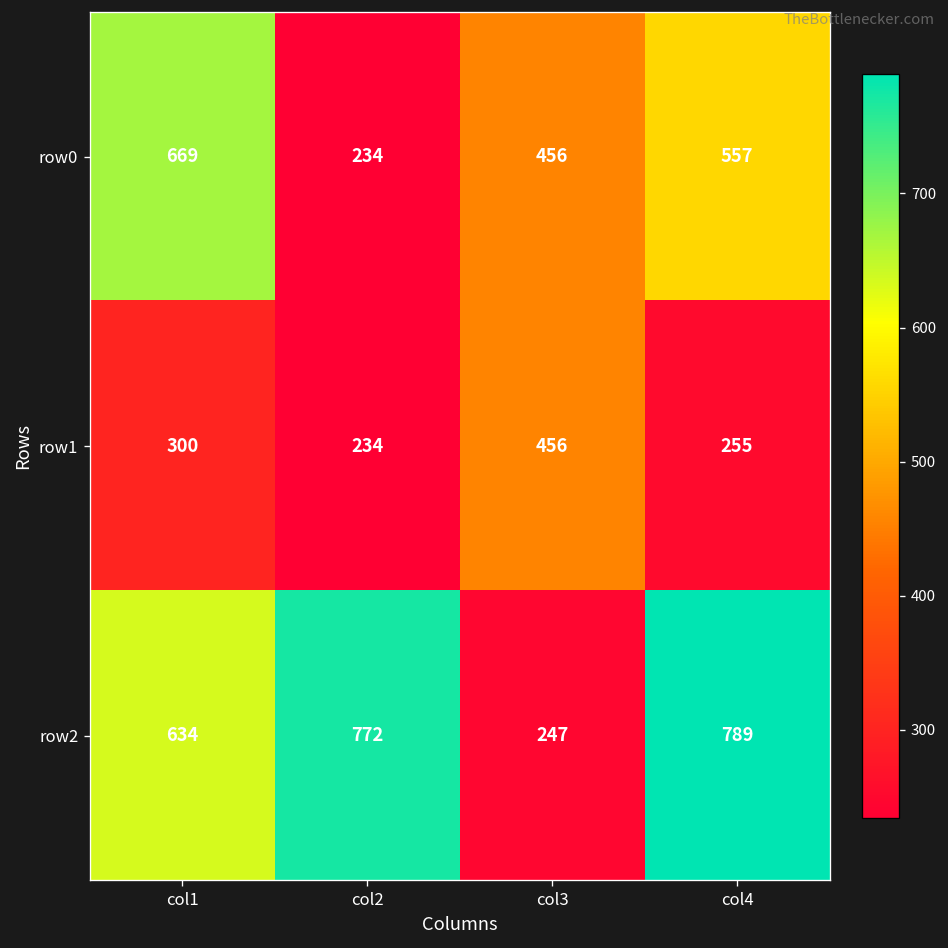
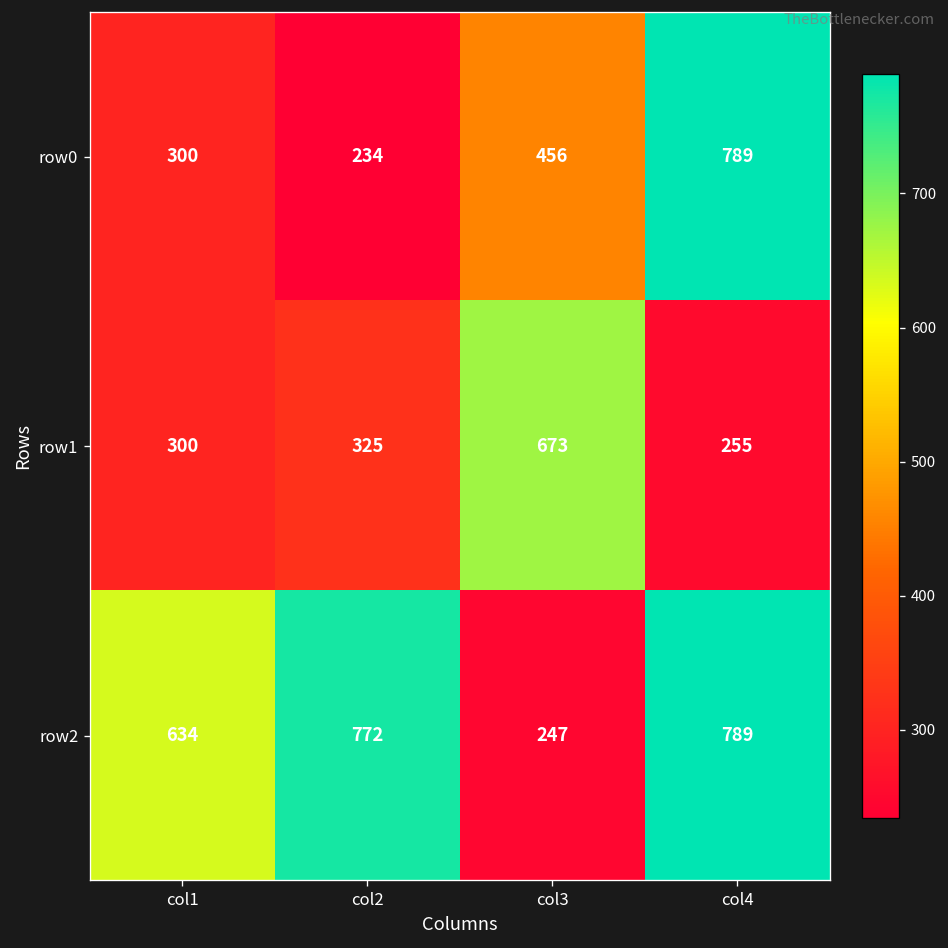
row0, col1: 669 -> 300
row0, col4: 557 -> 789
row1, col2: 234 -> 325
row1, col3: 456 -> 673
